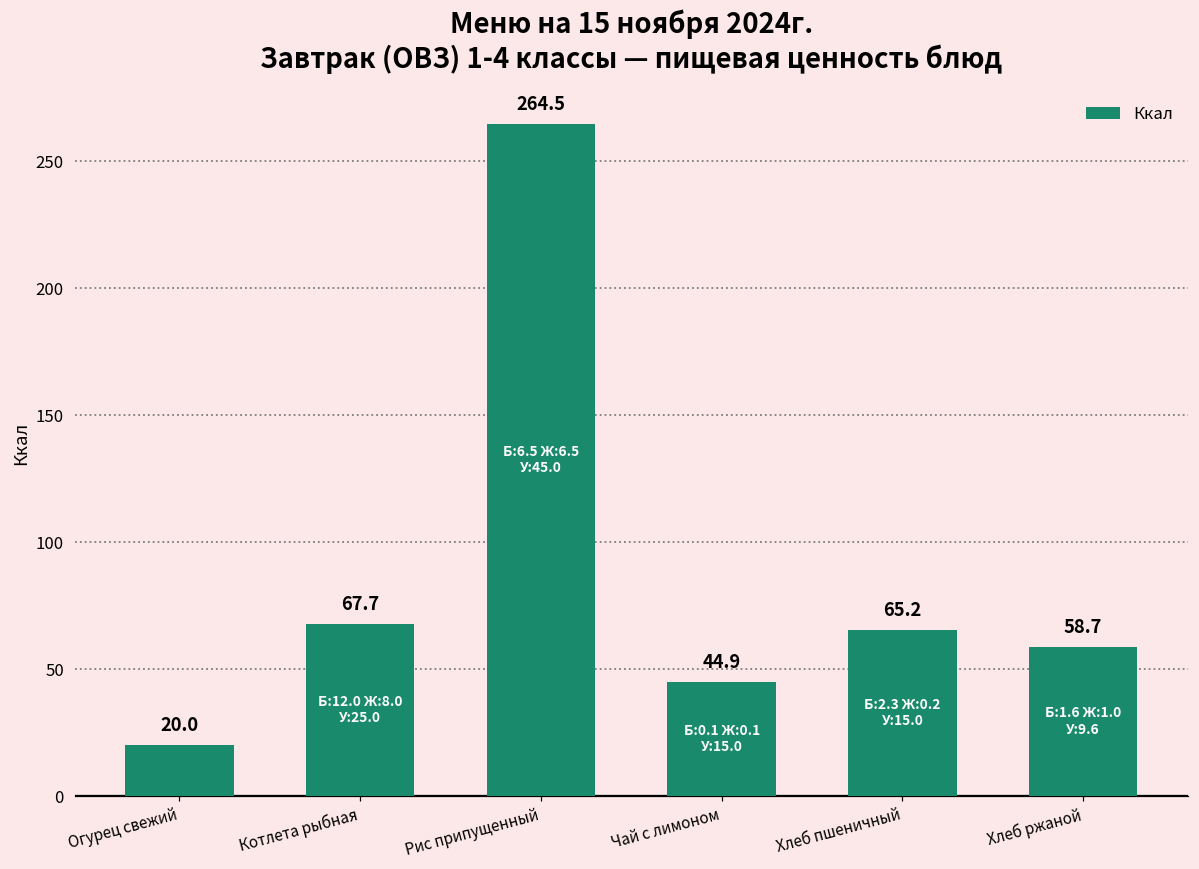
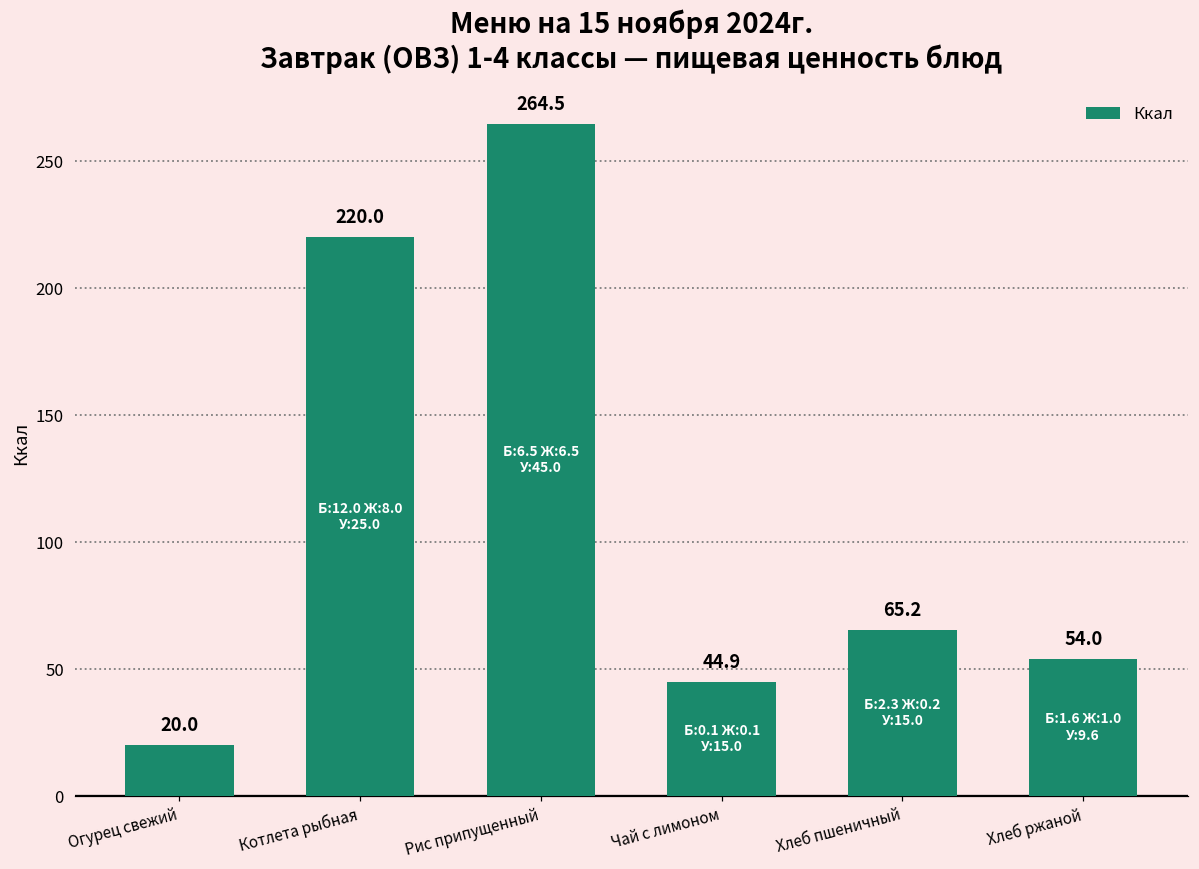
Котлета рыбная: 67.7 -> 220.0
Хлеб ржаной: 58.7 -> 54.0
